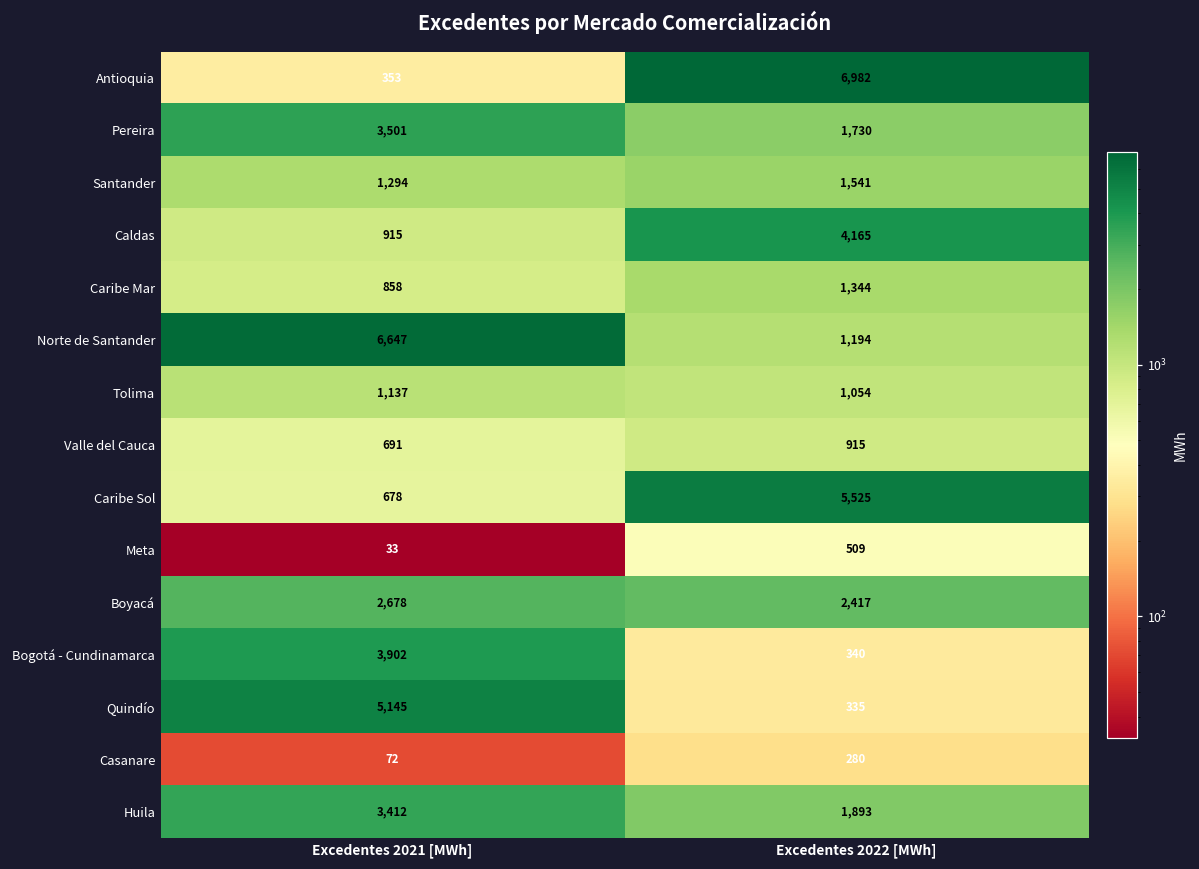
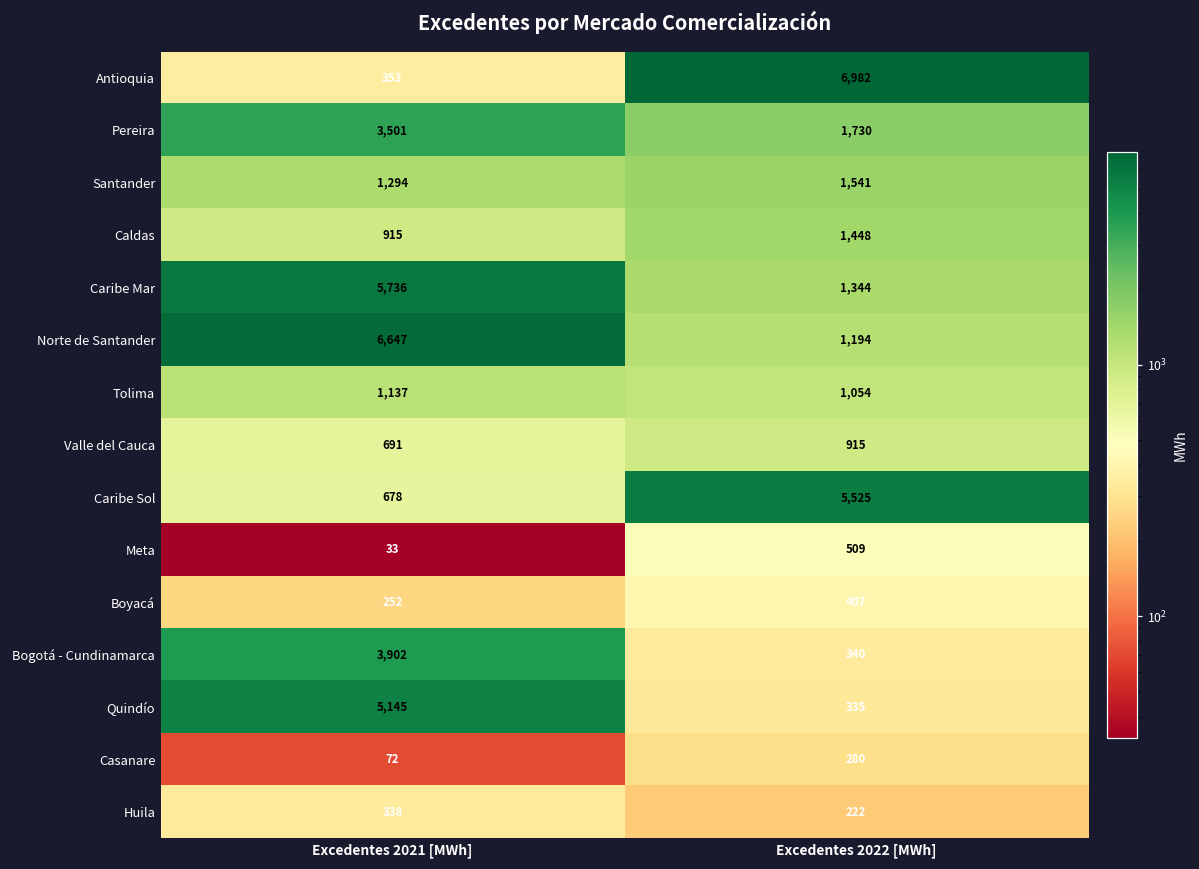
Caldas, Excedentes 2022 [MWh]: 4,165 -> 1,448
Caribe Mar, Excedentes 2021 [MWh]: 858 -> 5,736
Boyacá, Excedentes 2021 [MWh]: 2,678 -> 252
Boyacá, Excedentes 2022 [MWh]: 2,417 -> 407
Huila, Excedentes 2021 [MWh]: 3,412 -> 338
Huila, Excedentes 2022 [MWh]: 1,893 -> 222
